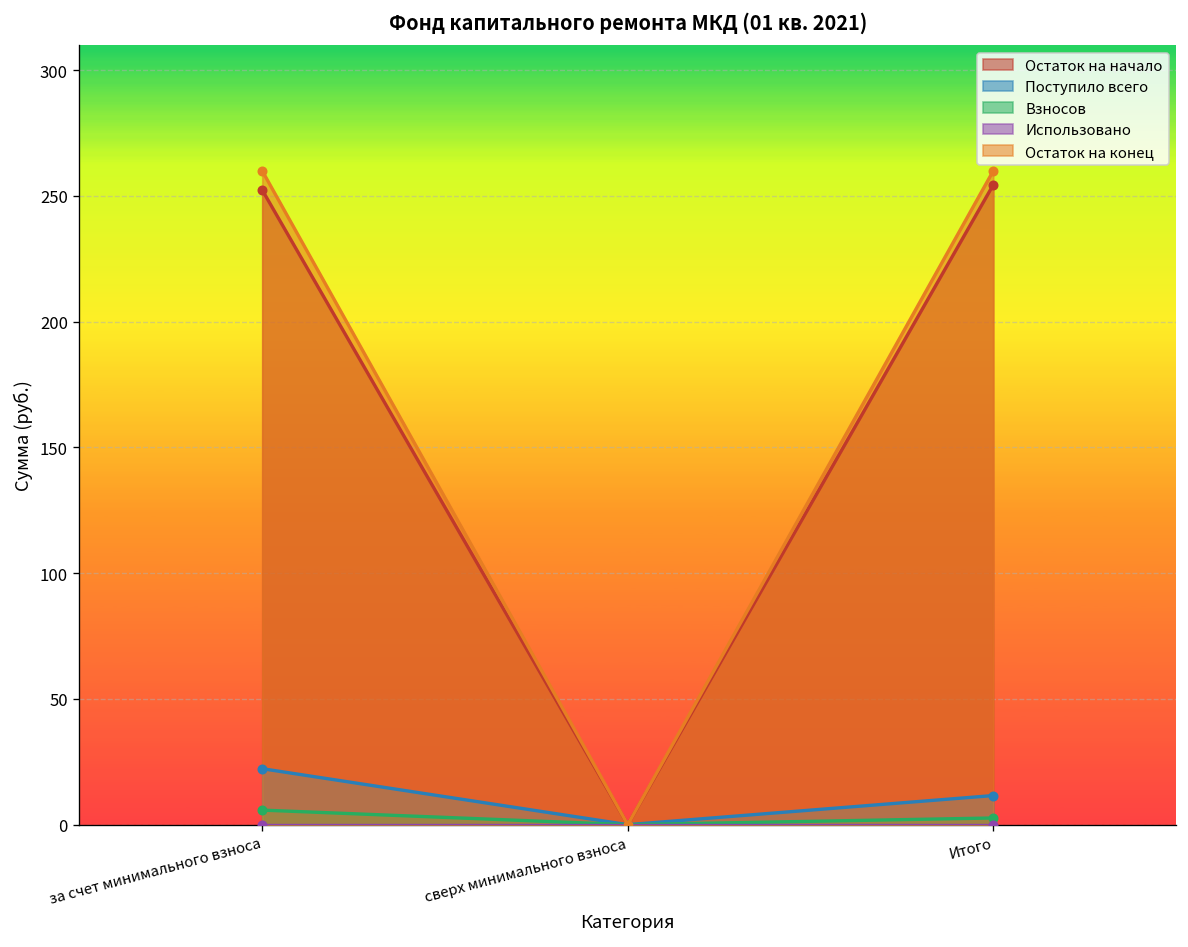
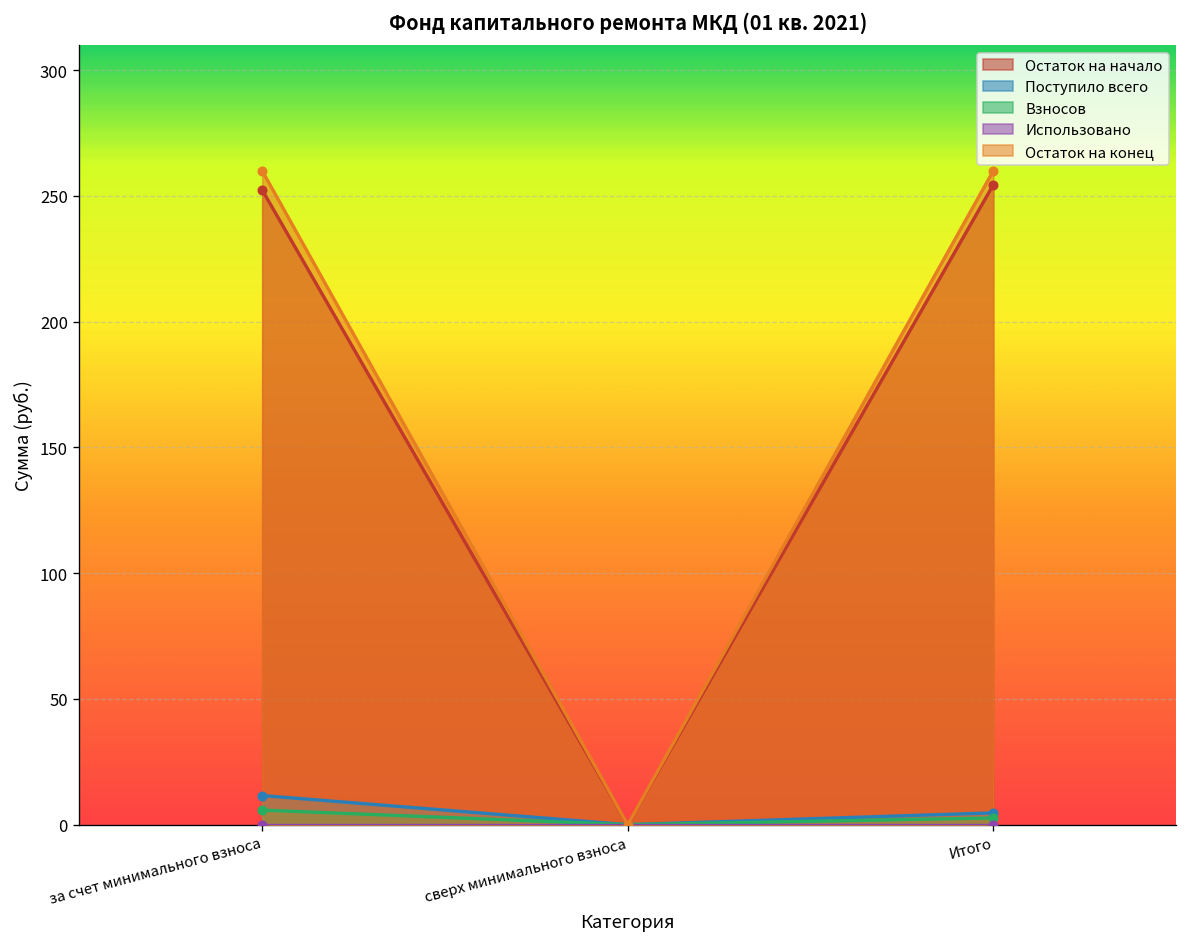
Поступило всего, за счет минимального взноса: 22 -> 12
Поступило всего, Итого: 12 -> 5
